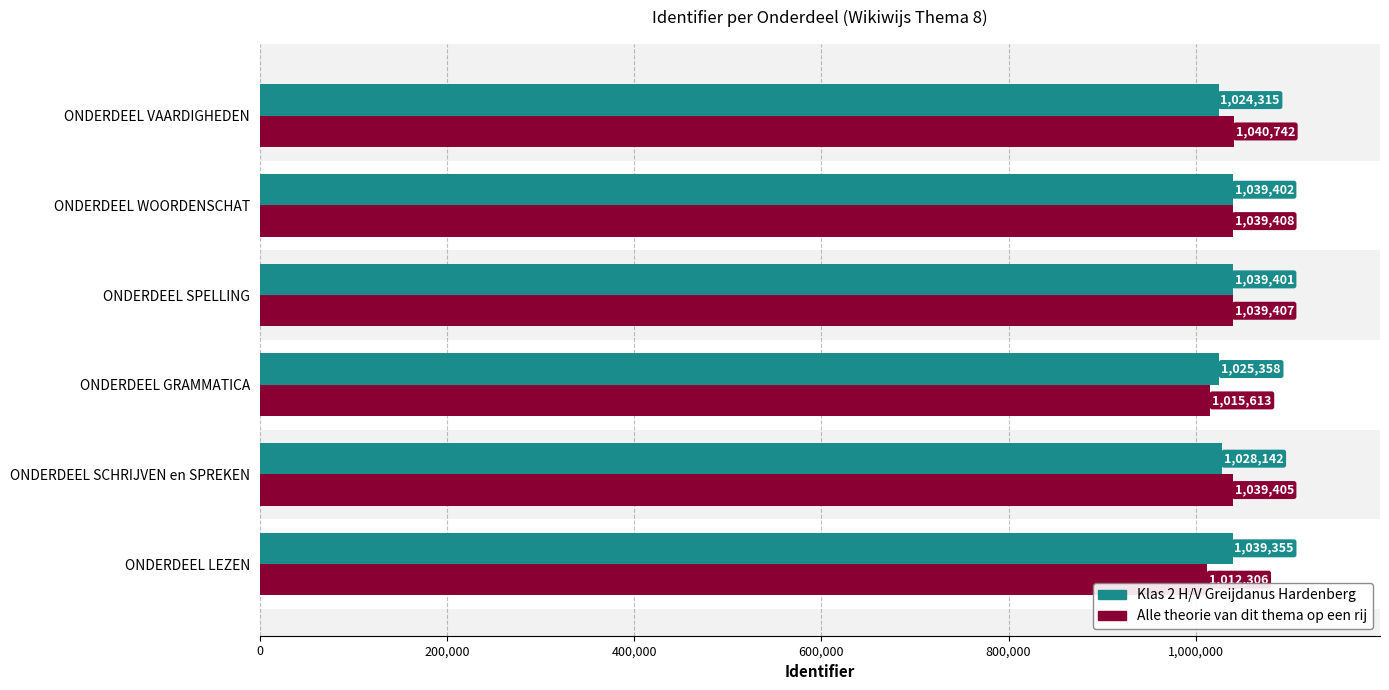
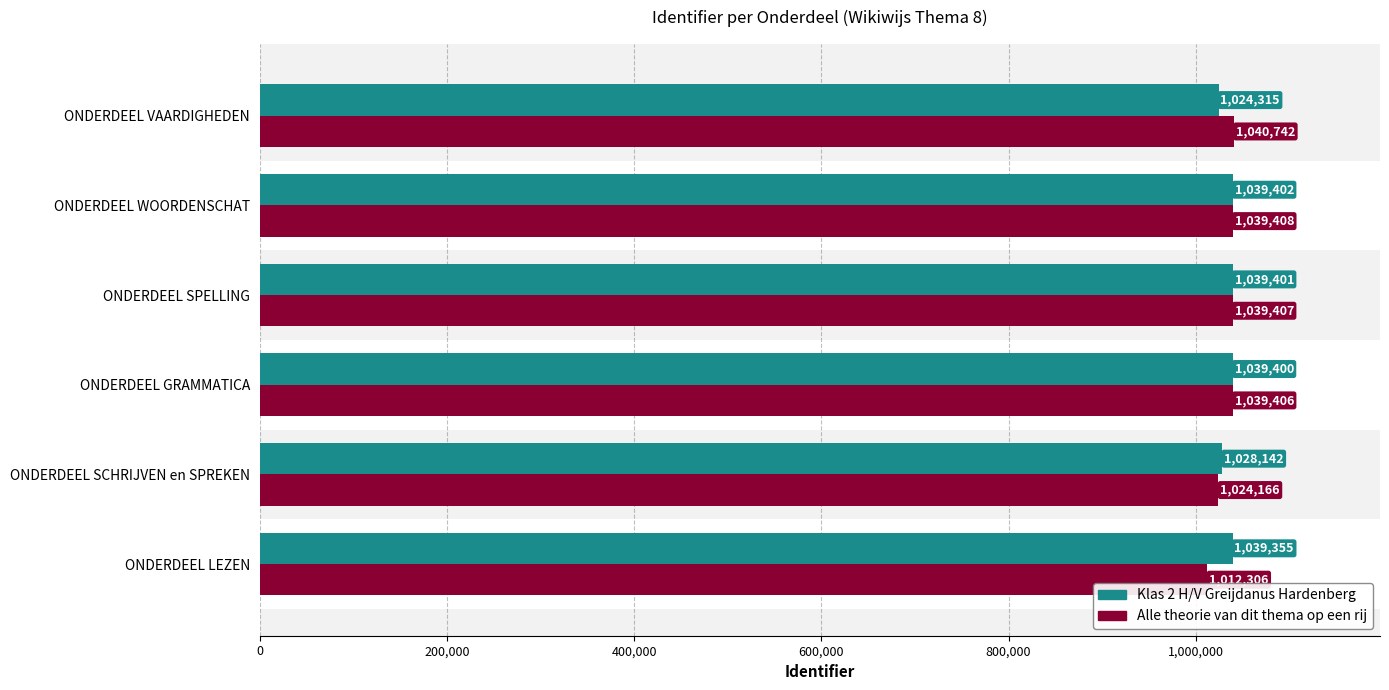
Klas 2 H/V Greijdanus Hardenberg, ONDERDEEL GRAMMATICA: 1,025,358 -> 1,039,400
Alle theorie van dit thema op een rij, ONDERDEEL GRAMMATICA: 1,015,613 -> 1,039,406
Alle theorie van dit thema op een rij, ONDERDEEL SCHRIJVEN en SPREKEN: 1,039,405 -> 1,024,166
